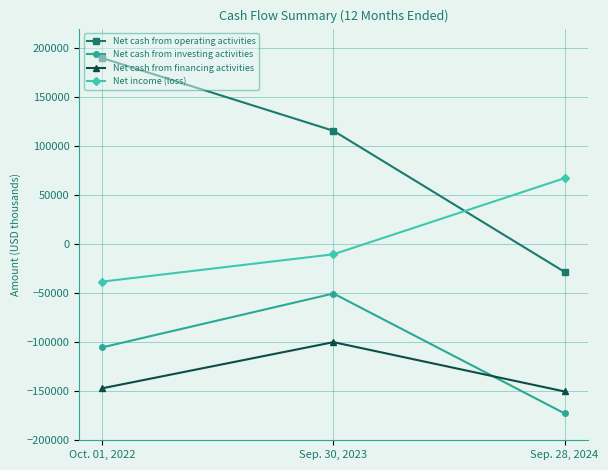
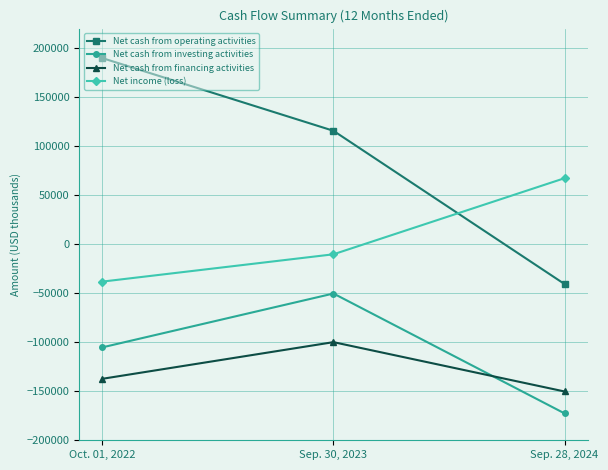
Net cash from financing activities, Oct. 01, 2022: -150000 -> -140000
Net cash from operating activities, Sep. 28, 2024: -30000 -> -40000
